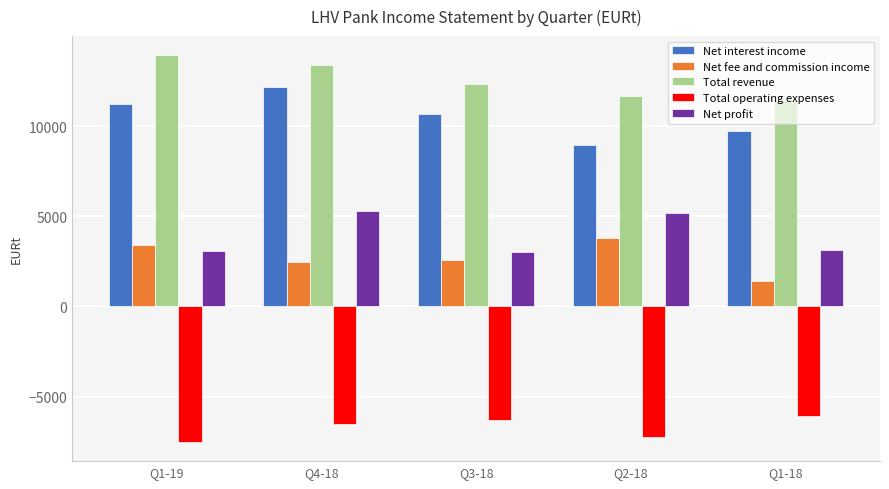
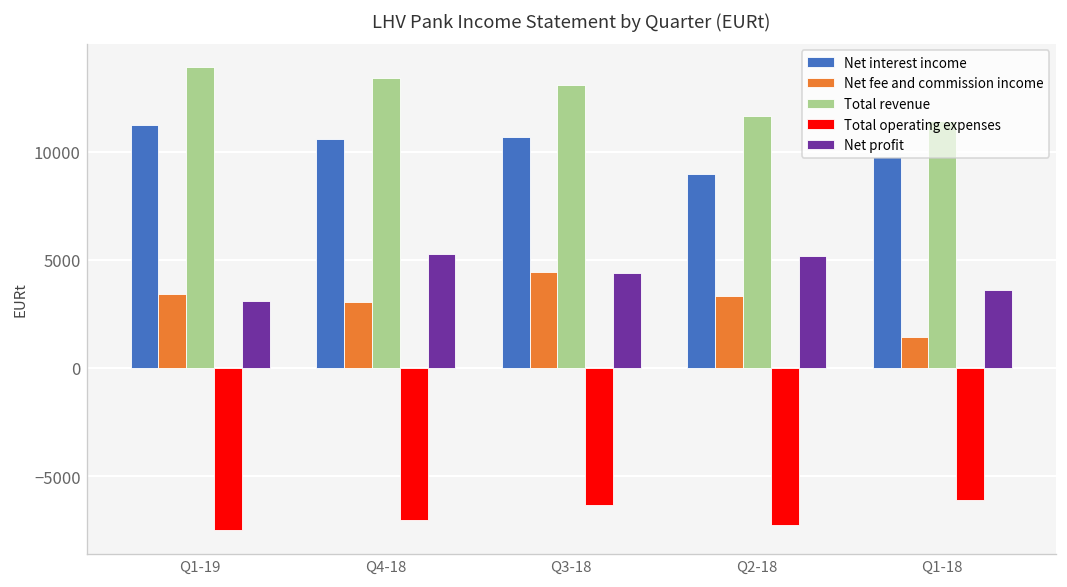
Net interest income, Q4-18: 12200 -> 10600
Net fee and commission income, Q4-18: 2500 -> 3000
Total operating expenses, Q4-18: -6500 -> -7000
Net fee and commission income, Q3-18: 2600 -> 4400
Total revenue, Q3-18: 12300 -> 13100
Net profit, Q3-18: 3000 -> 4400
Net fee and commission income, Q2-18: 3800 -> 3300
Net profit, Q1-18: 3100 -> 3600
